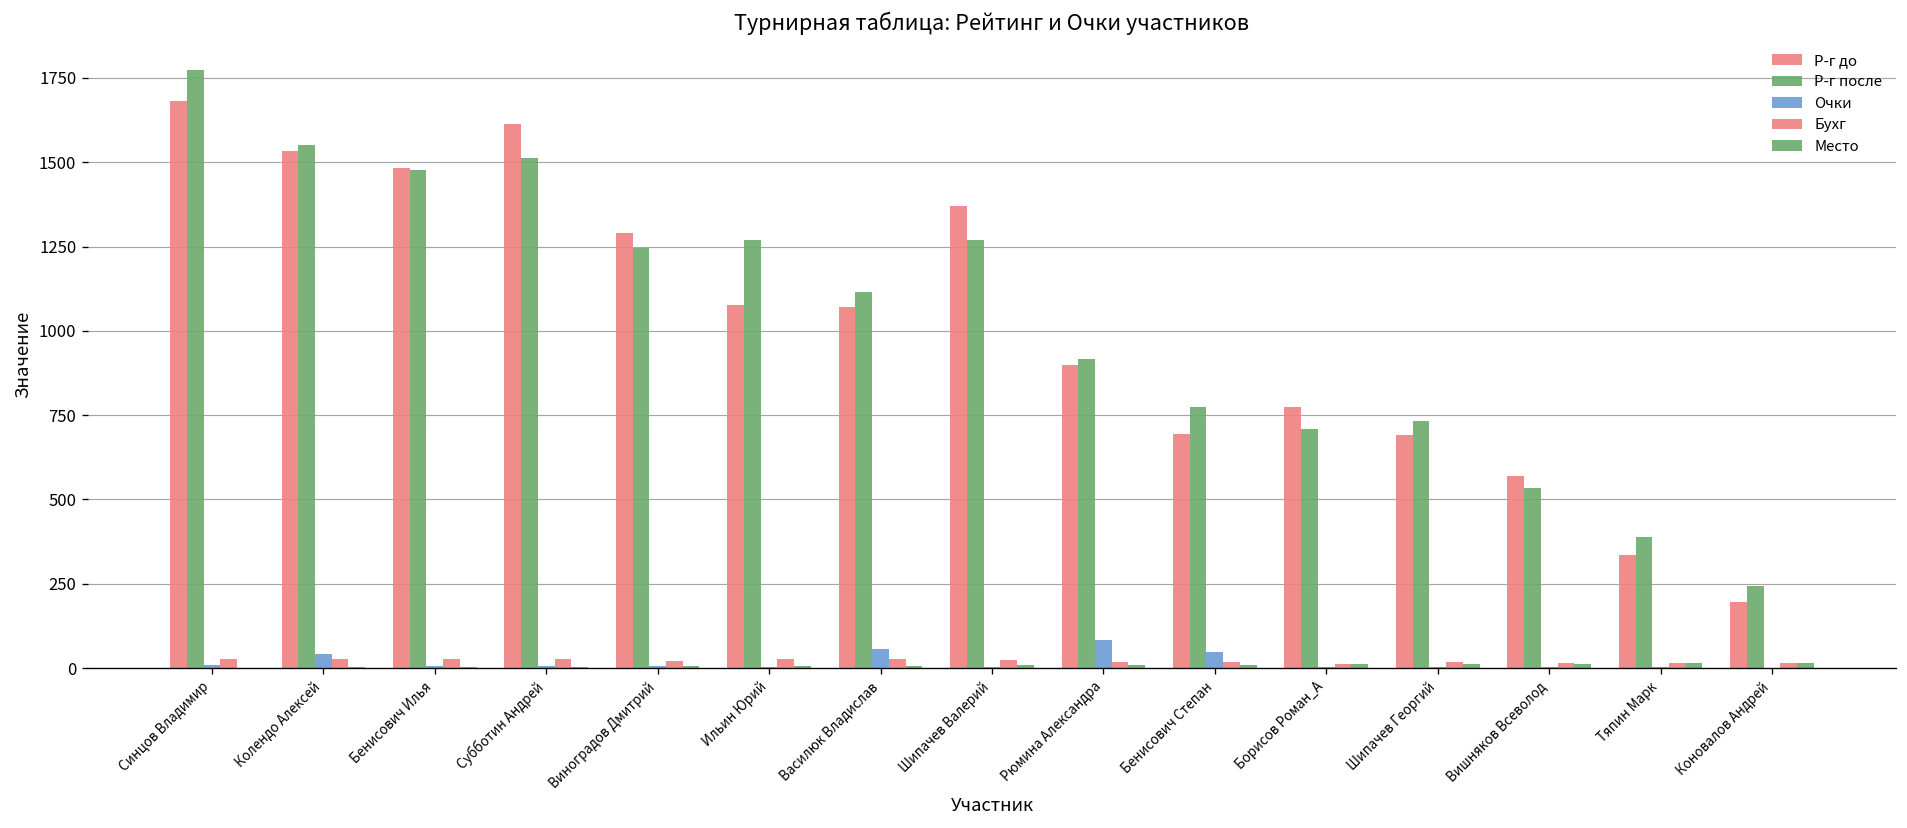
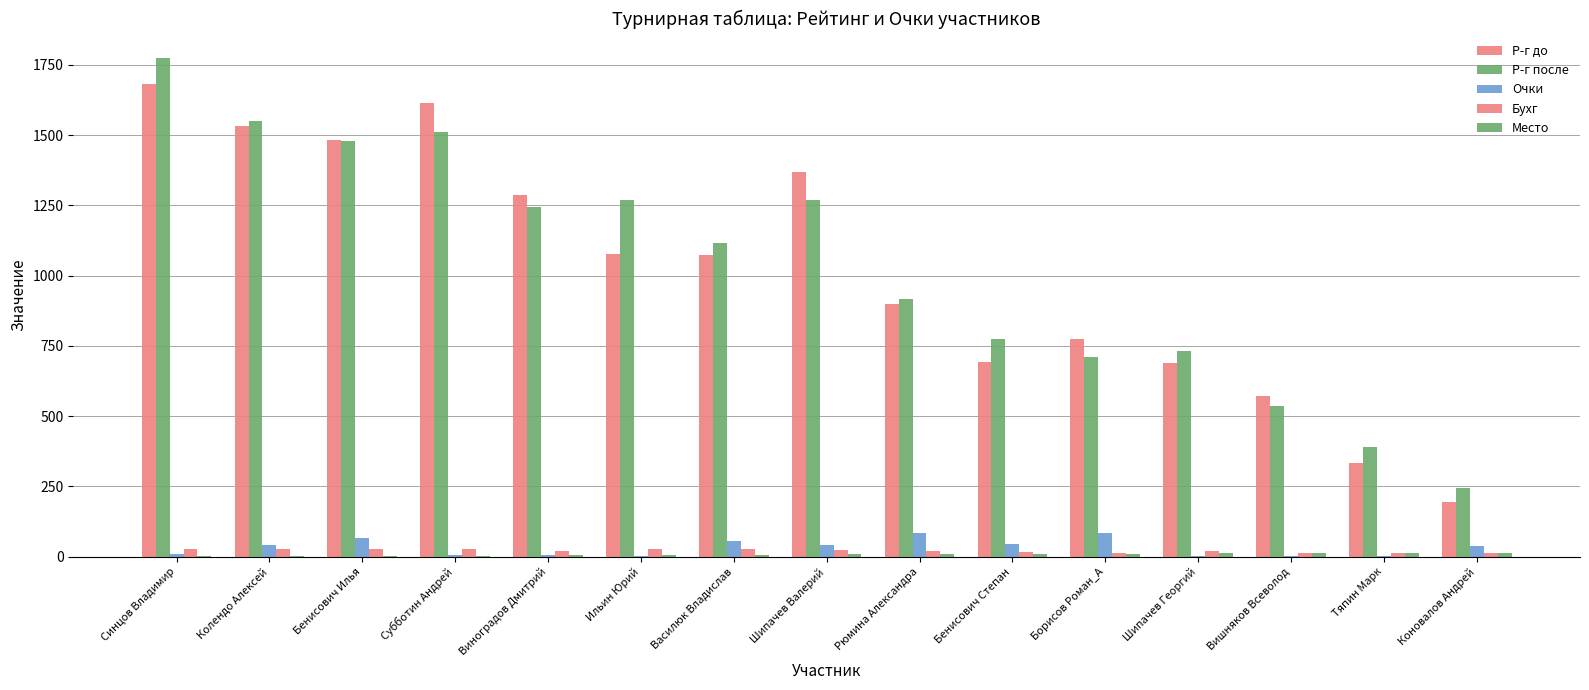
Очки, Бенисович Илья: 10 -> 70
Очки, Шипачев Валерий: 0 -> 40
Очки, Борисов Роман_А: 0 -> 90
Очки, Коновалов Андрей: 0 -> 40
